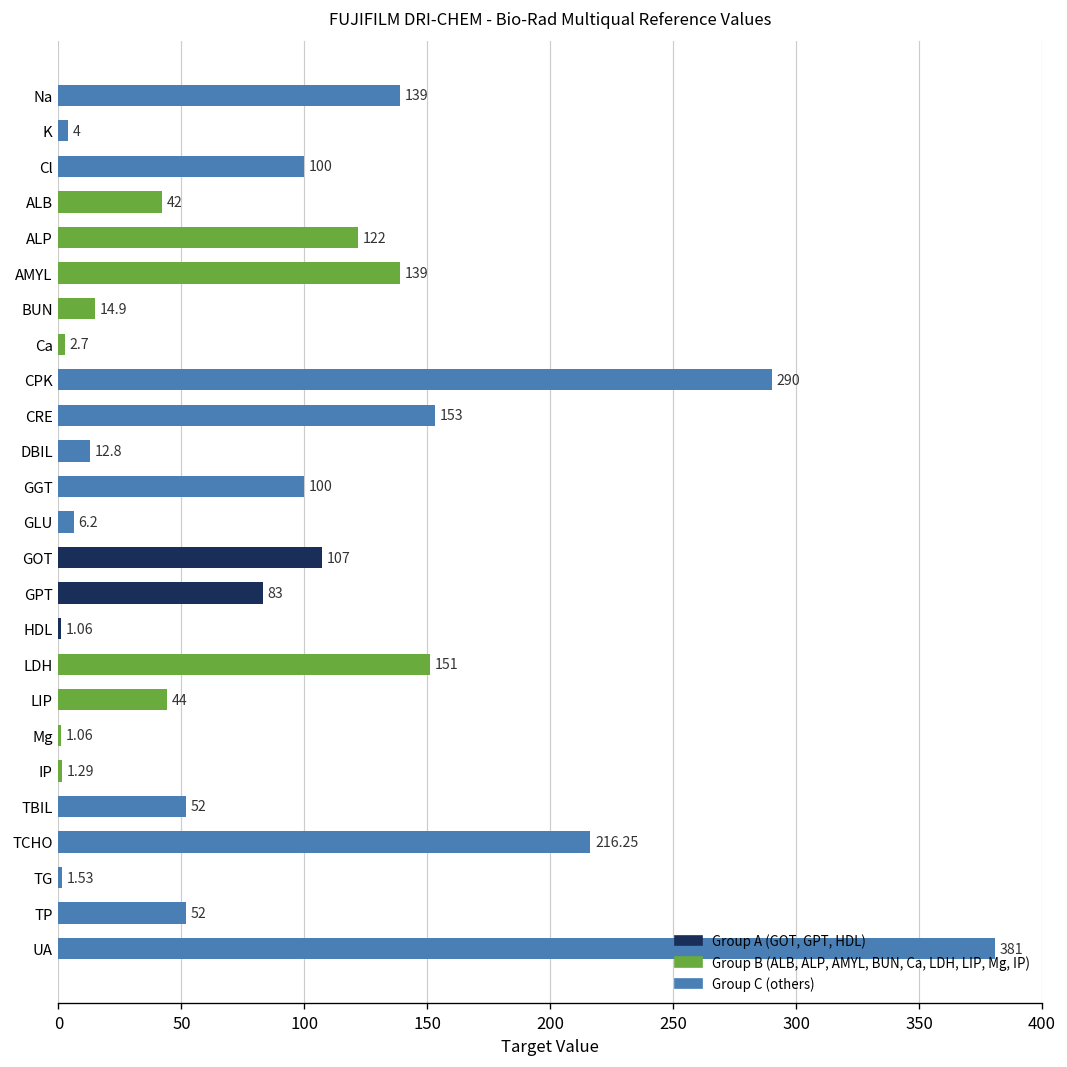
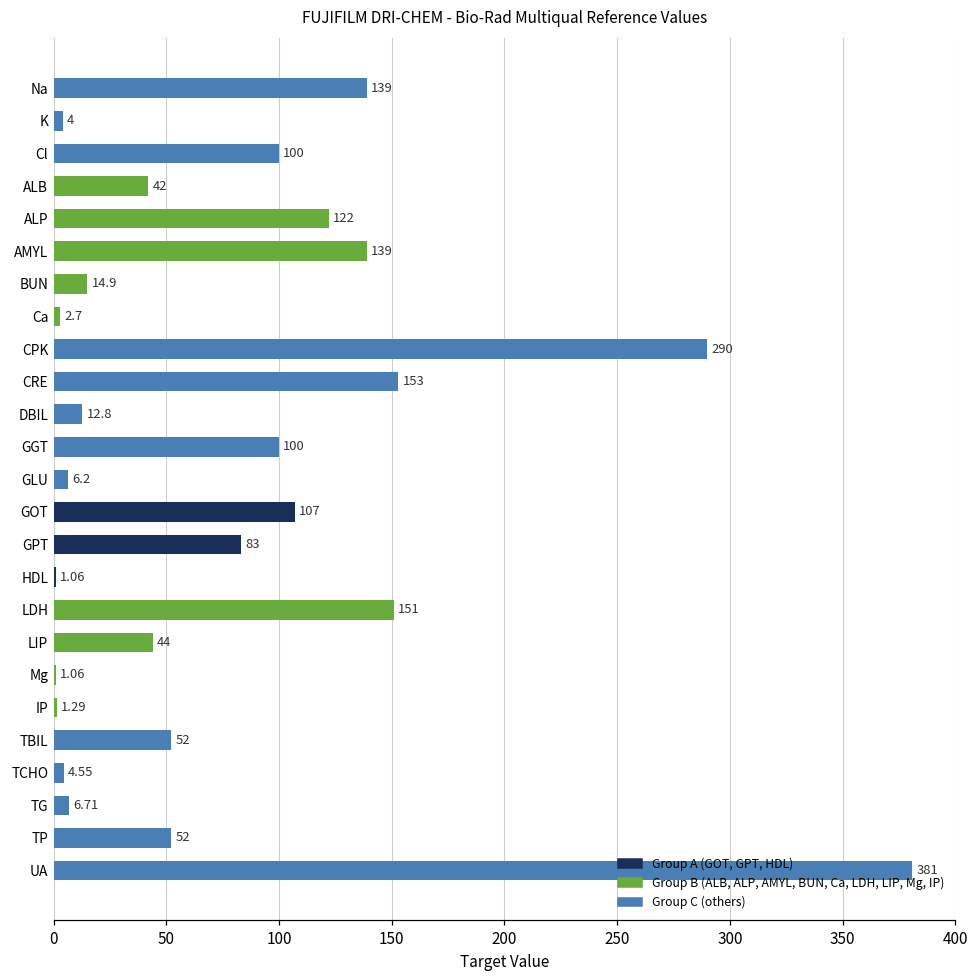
TCHO: 216.25 -> 4.55
TG: 1.53 -> 6.71
